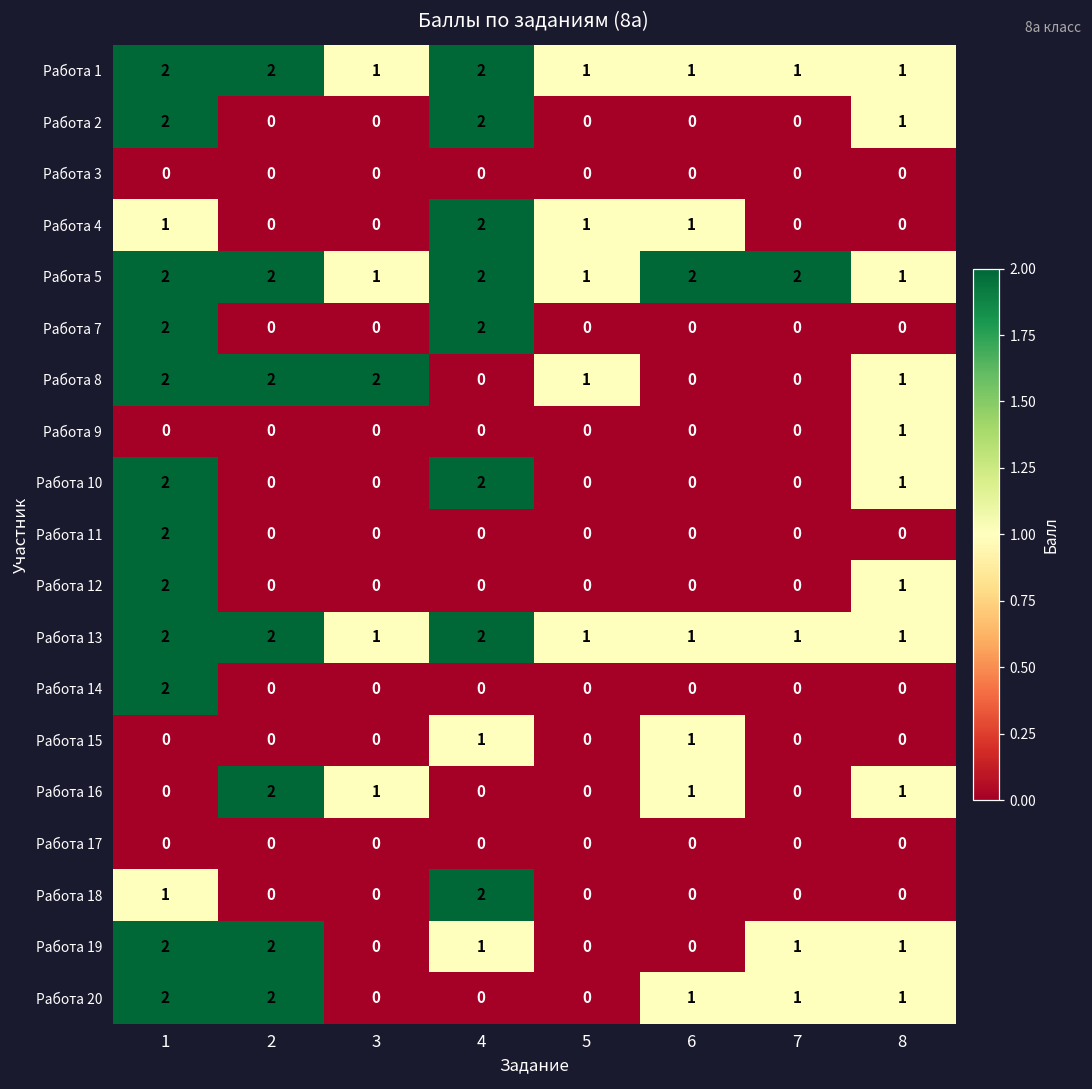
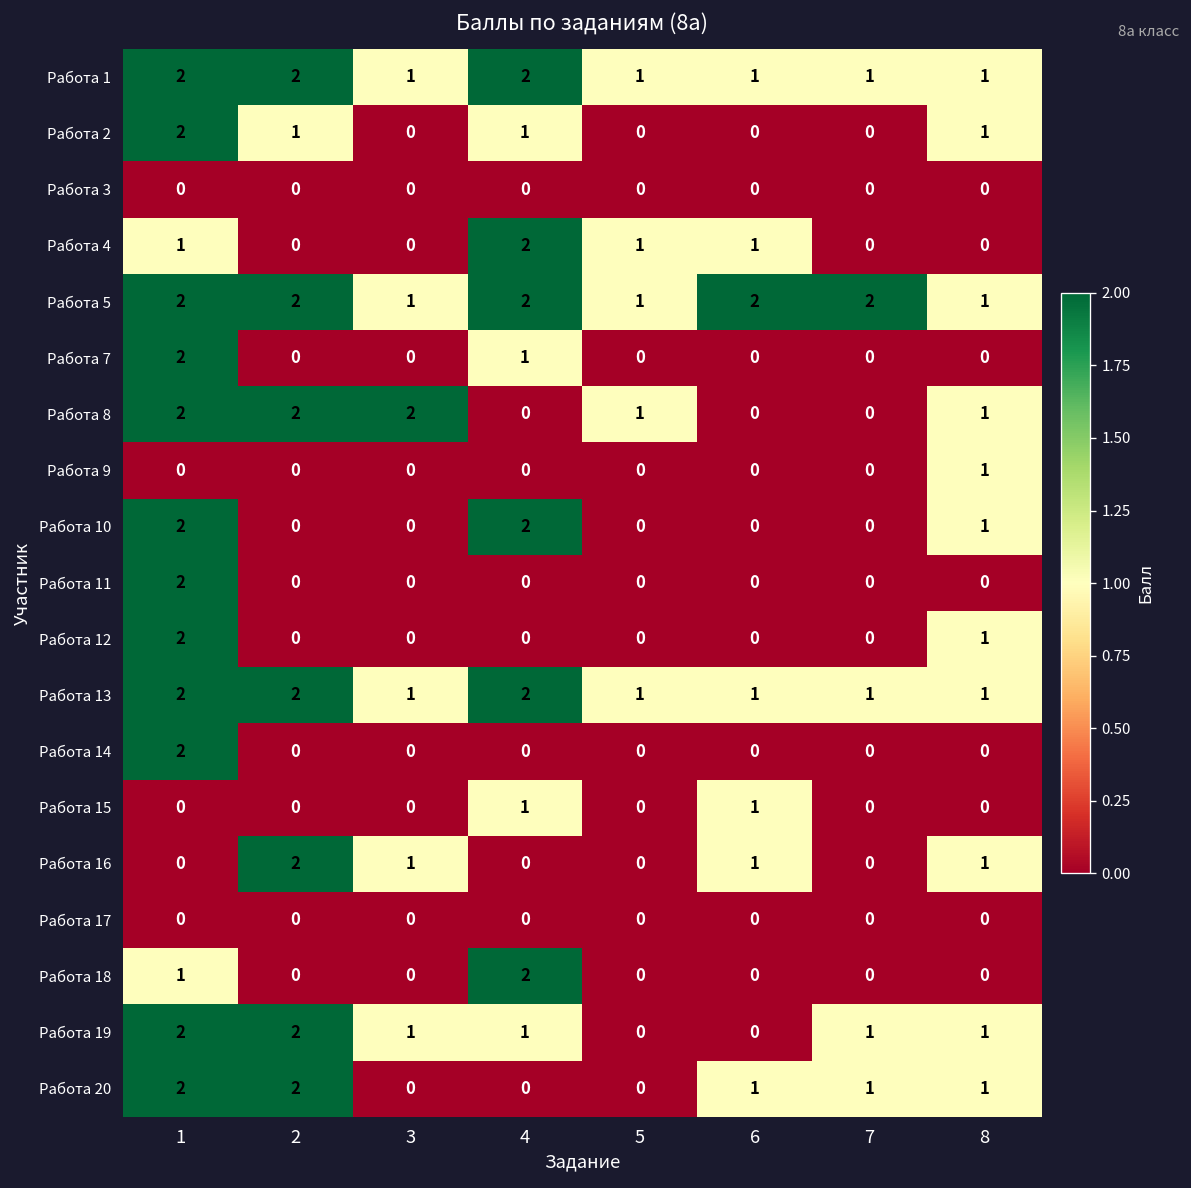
Работа 2, 2: 0 -> 1
Работа 2, 4: 2 -> 1
Работа 7, 4: 2 -> 1
Работа 19, 3: 0 -> 1
